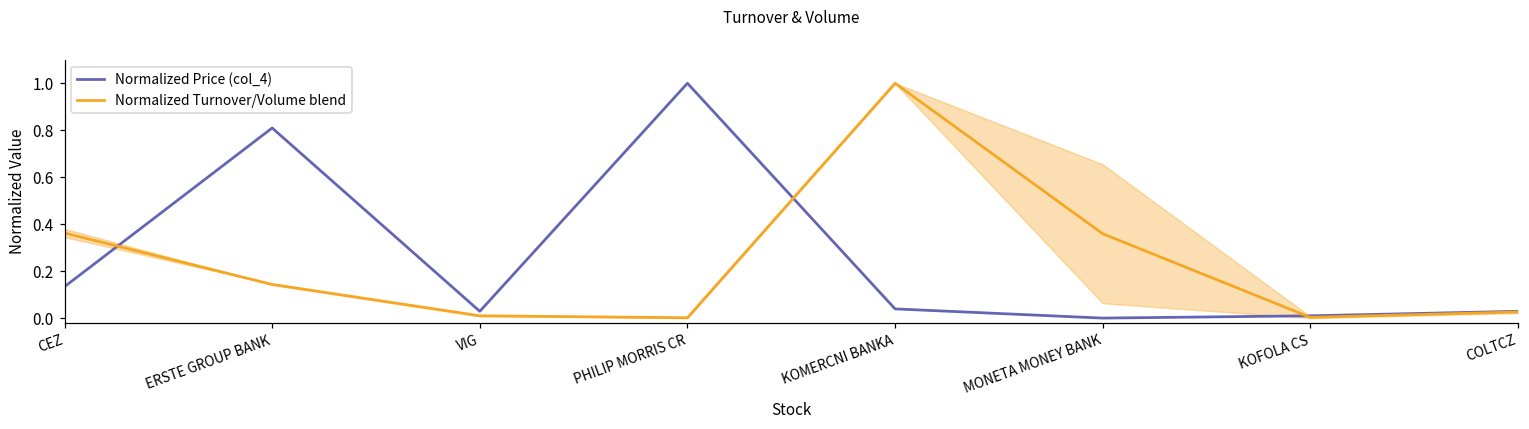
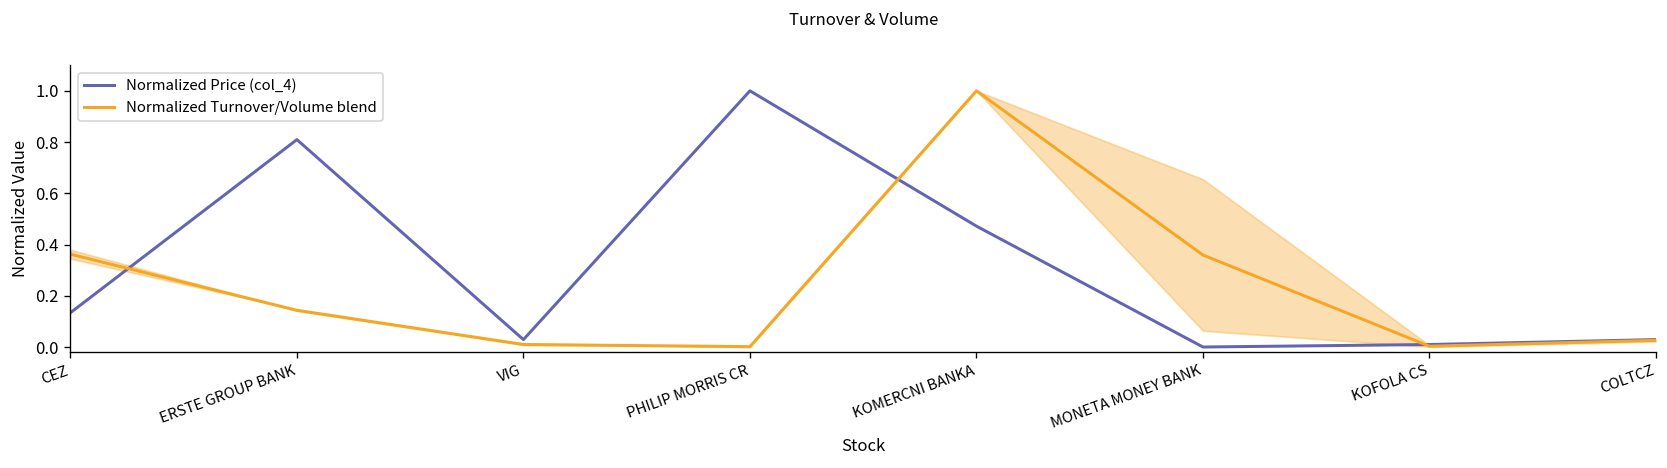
Normalized Price (col_4), KOMERCNI BANKA: 0.04 -> 0.47
